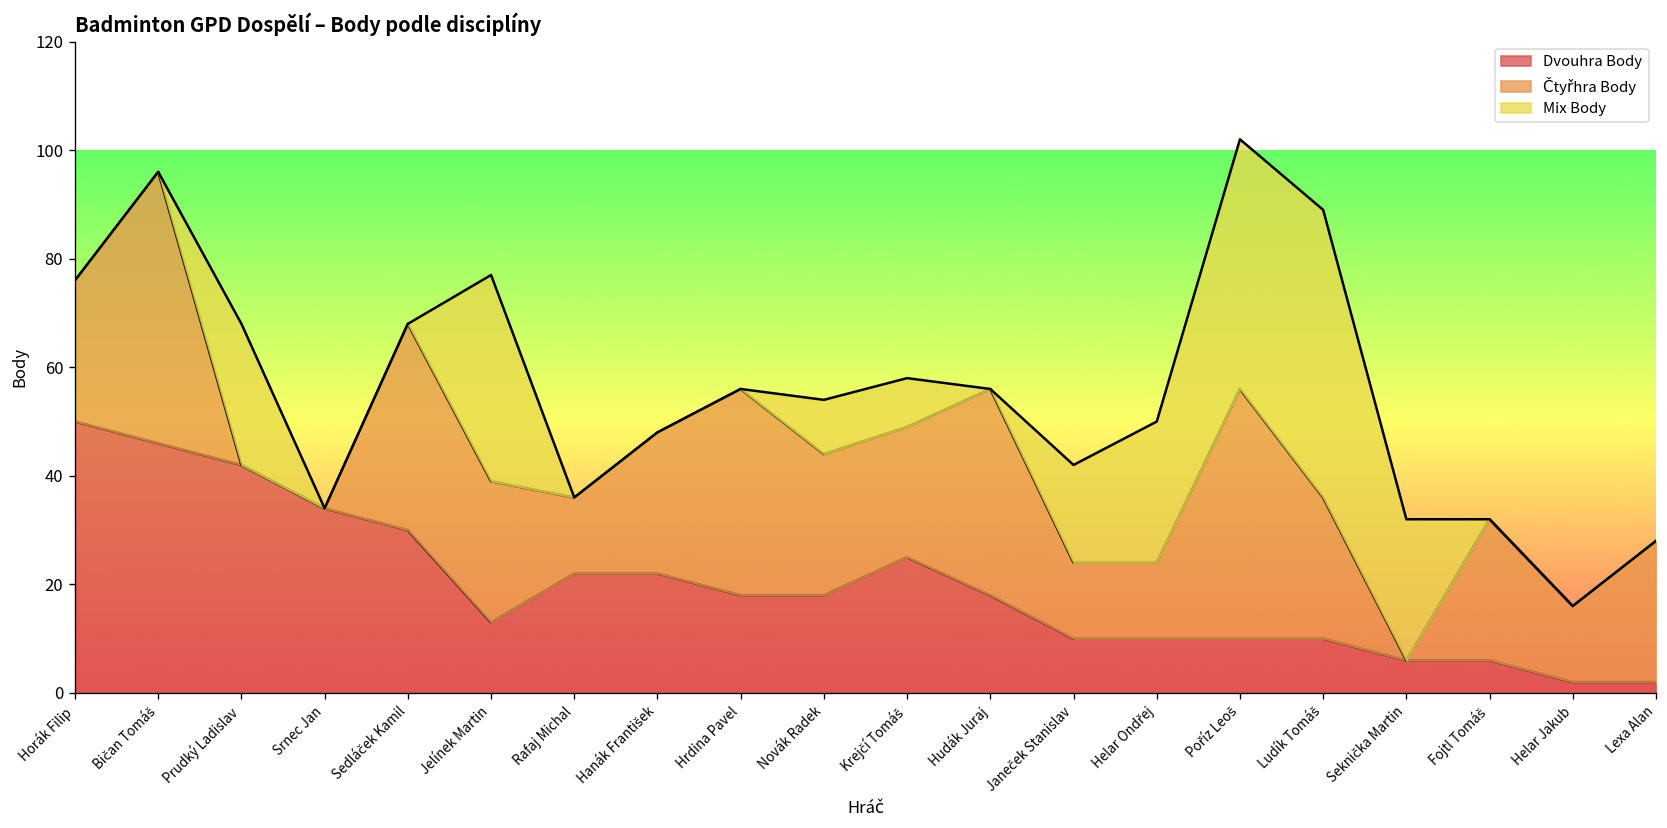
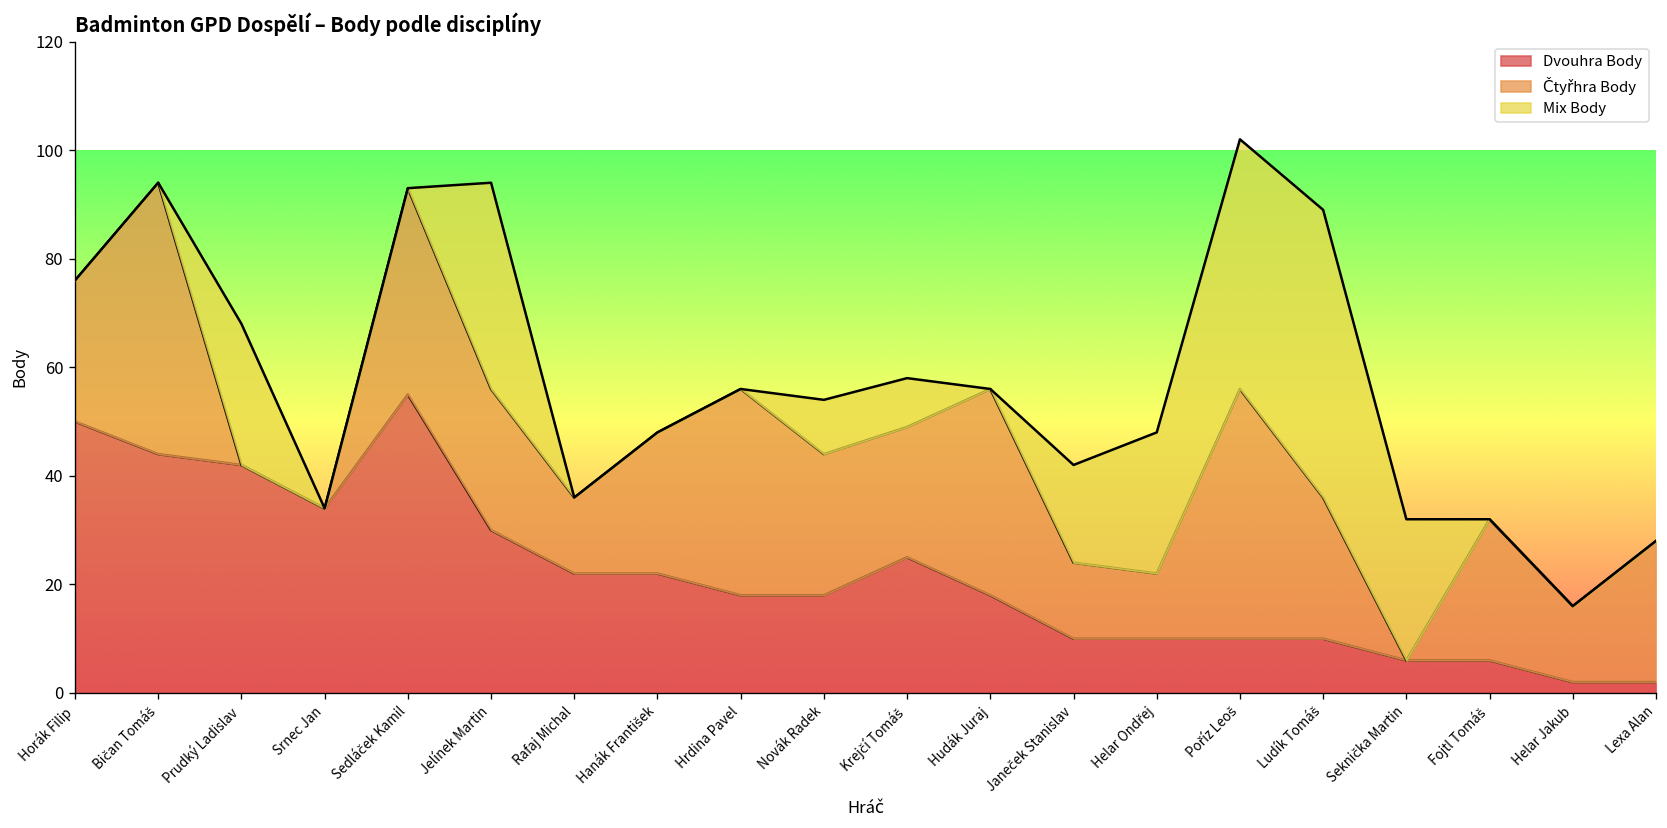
Dvouhra Body, Bičan Tomáš: 46 -> 44
Dvouhra Body, Sedláček Kamil: 30 -> 55
Dvouhra Body, Jelínek Martin: 13 -> 30
Čtyřhra Body, Helar Ondřej: 14 -> 12
